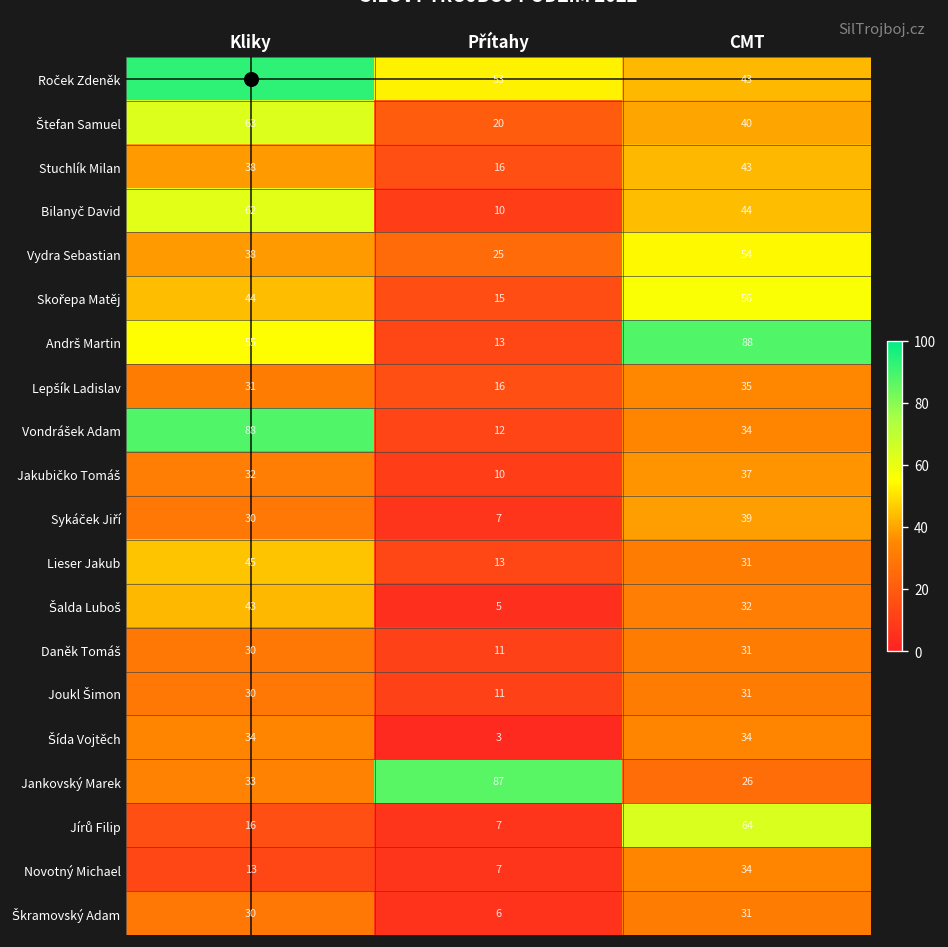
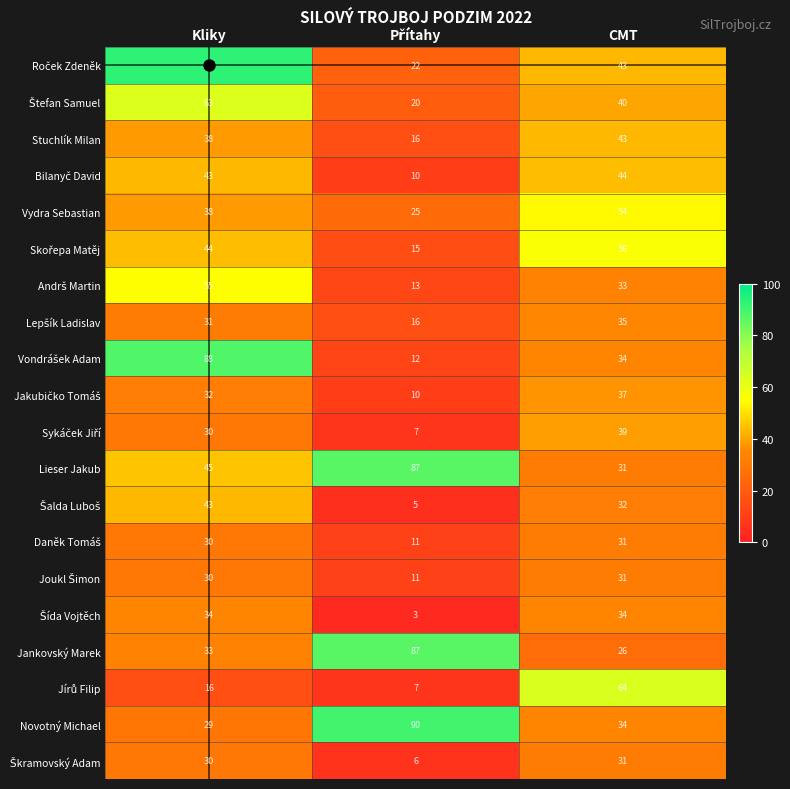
Roček Zdeněk, Přítahy: 53 -> 22
Bilanyč David, Kliky: 62 -> 43
Andrš Martin, CMT: 88 -> 33
Lieser Jakub, Přítahy: 13 -> 87
Novotný Michael, Kliky: 13 -> 29
Novotný Michael, Přítahy: 7 -> 90
